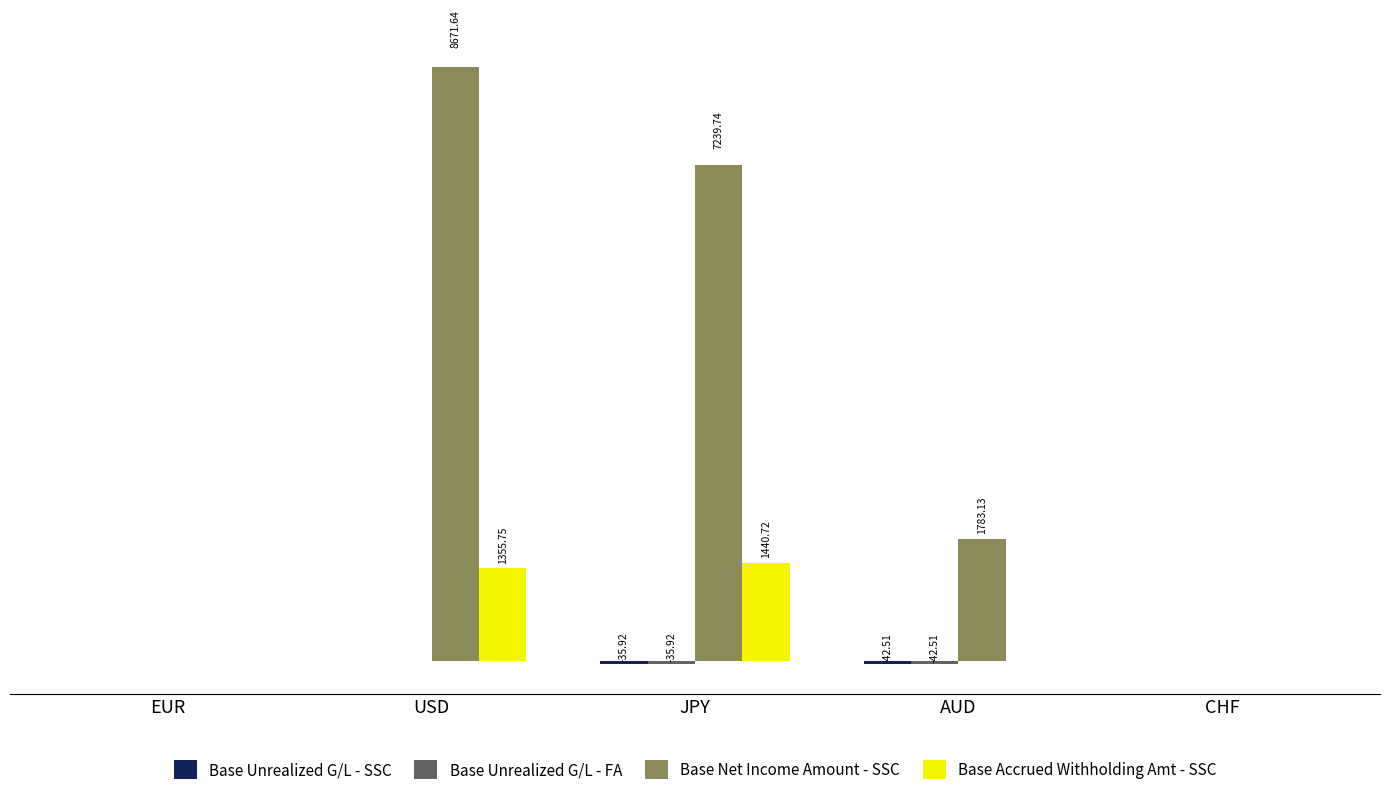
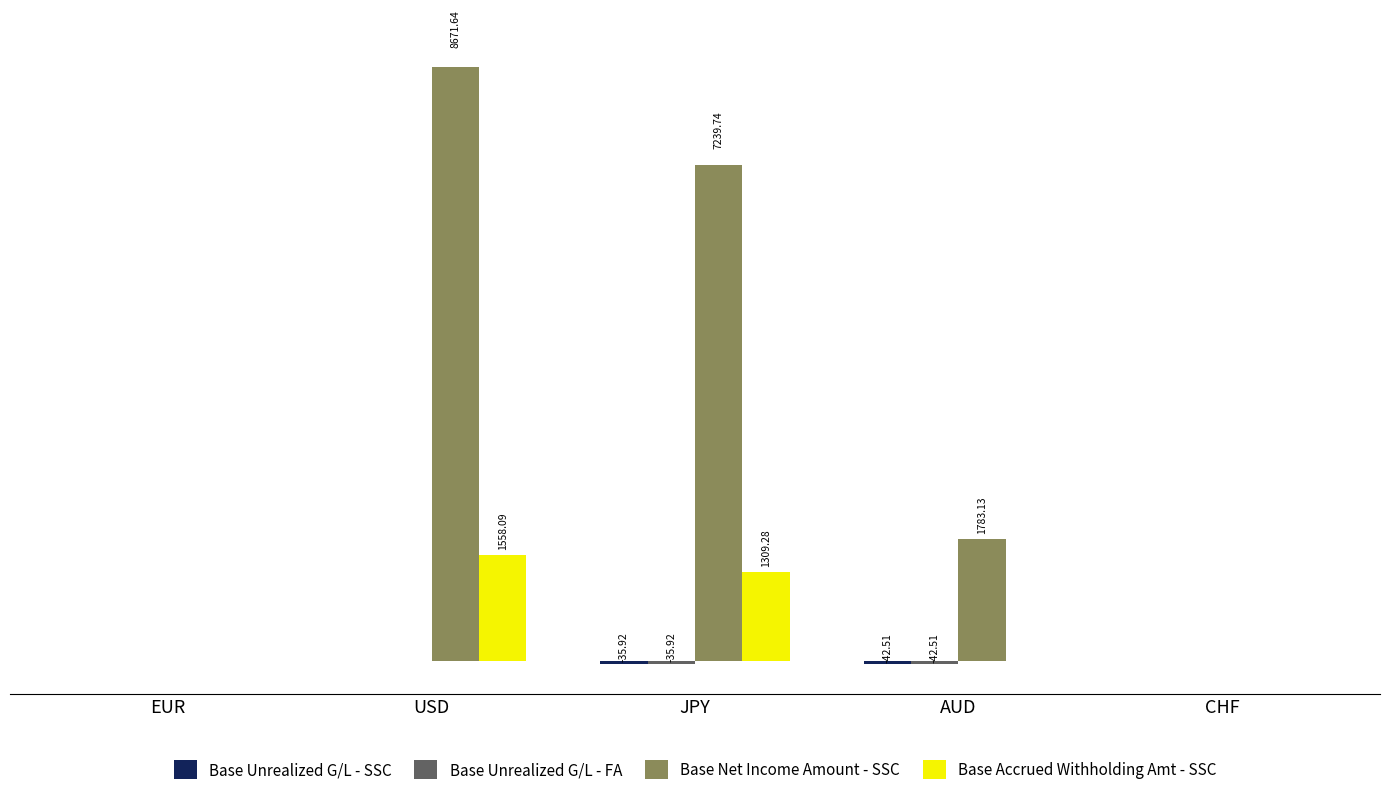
Base Accrued Withholding Amt - SSC, USD: 1355.75 -> 1558.09
Base Accrued Withholding Amt - SSC, JPY: 1440.72 -> 1309.28
